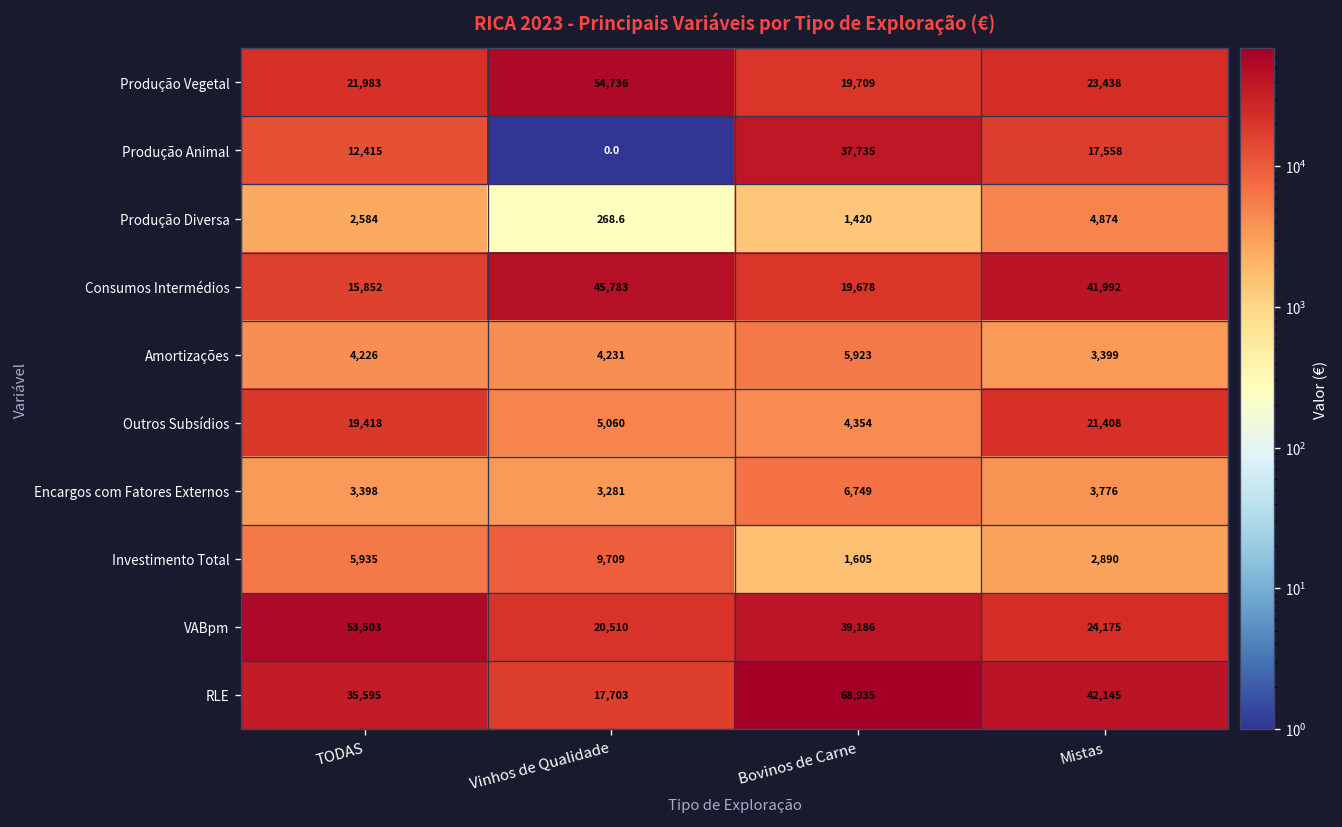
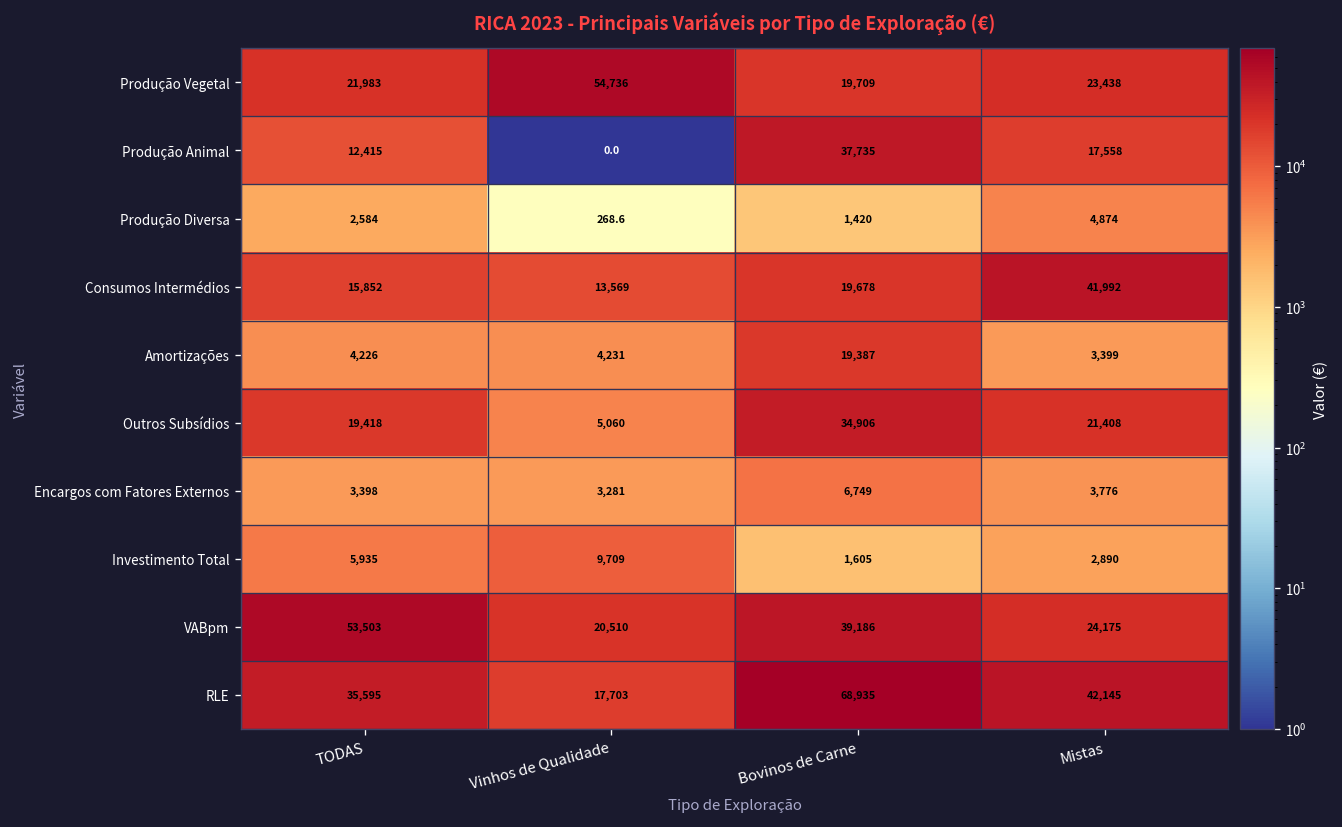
Consumos Intermédios, Vinhos de Qualidade: 45,783 -> 13,569
Amortizações, Bovinos de Carne: 5,923 -> 19,387
Outros Subsídios, Bovinos de Carne: 4,354 -> 34,906
